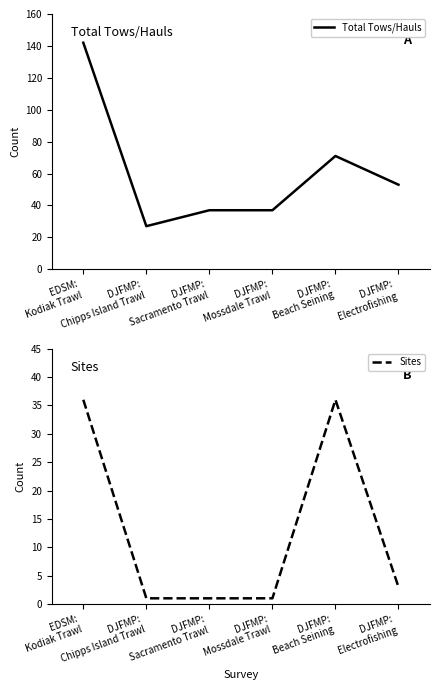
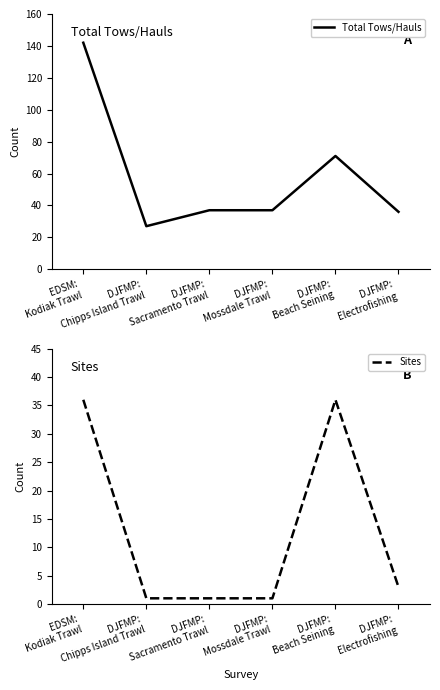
Total Tows/Hauls, DJFMP: Electrofishing: 53 -> 36
